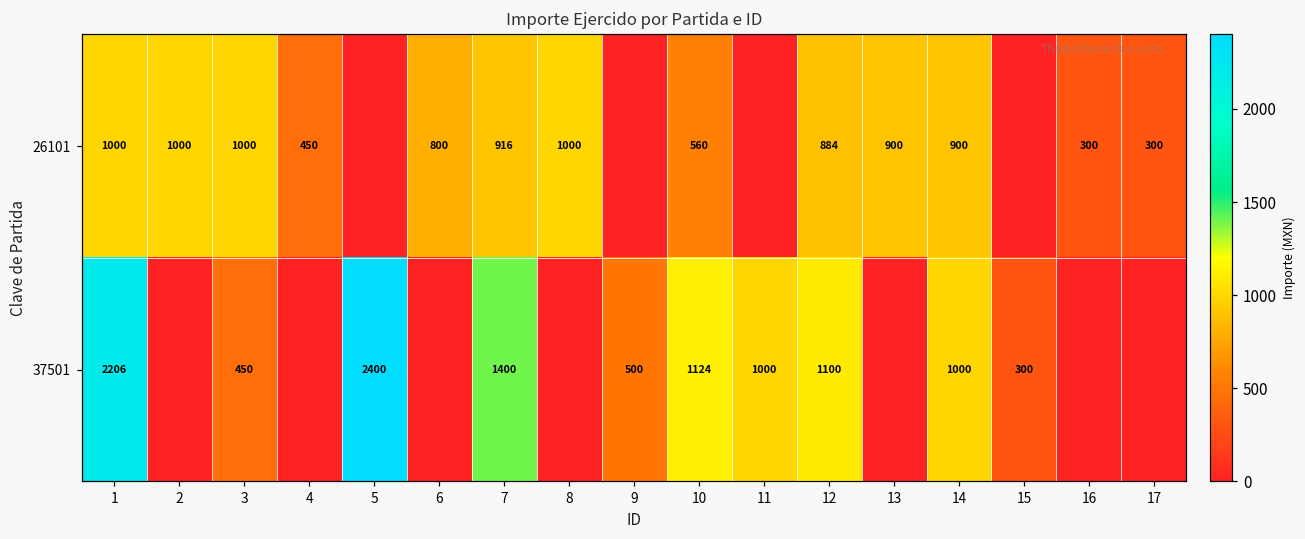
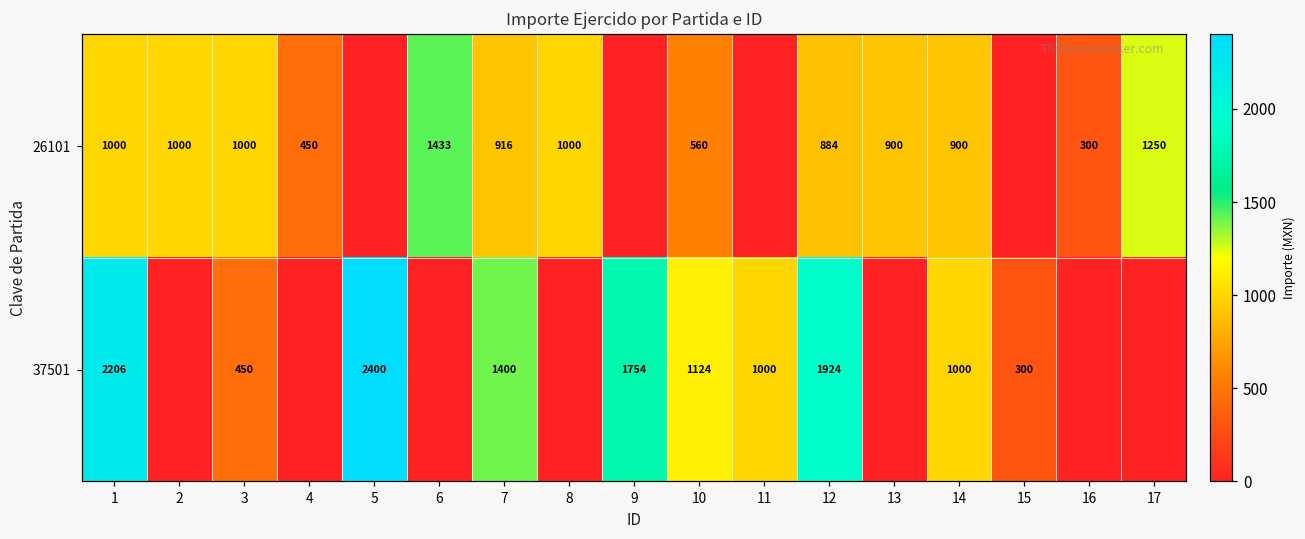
26101, 6: 800 -> 1433
26101, 17: 300 -> 1250
37501, 9: 500 -> 1754
37501, 12: 1100 -> 1924
